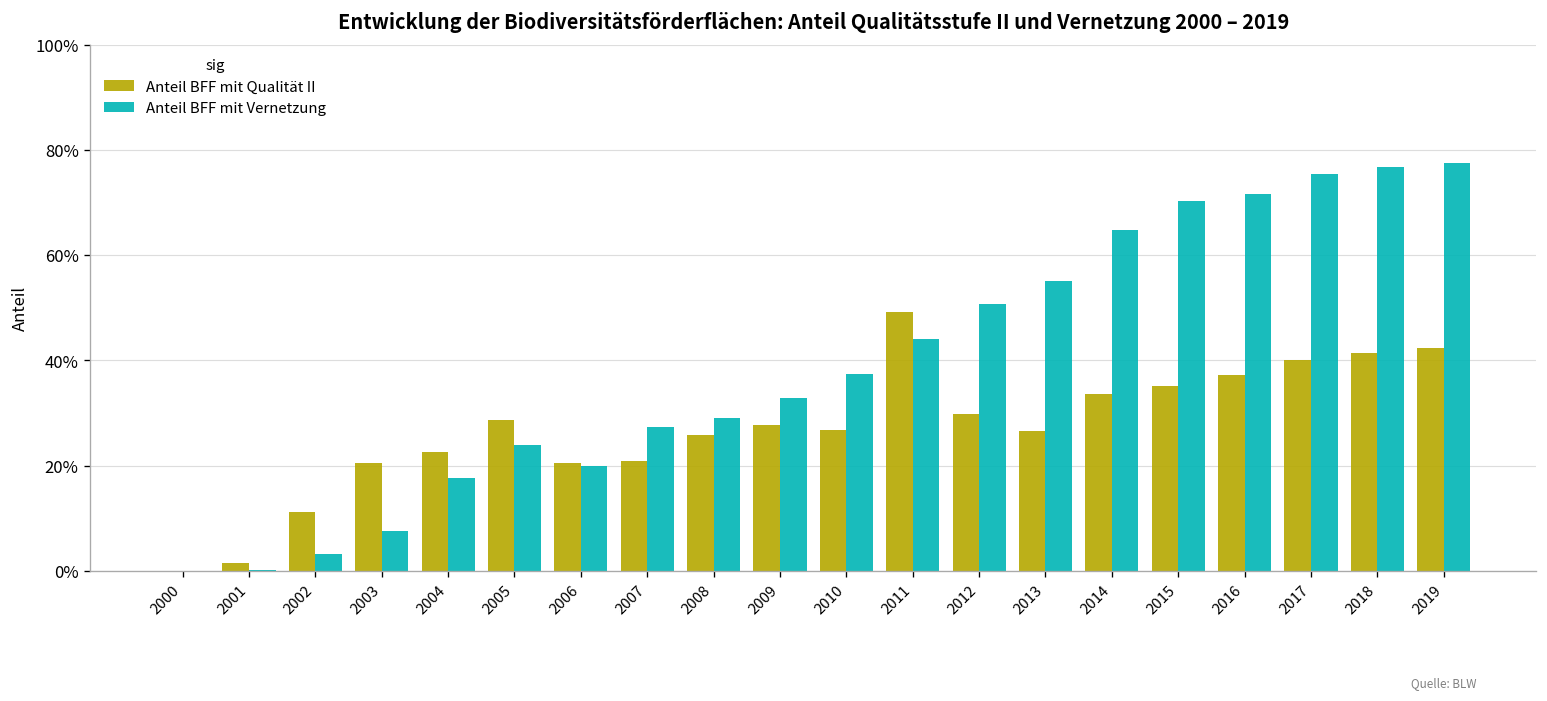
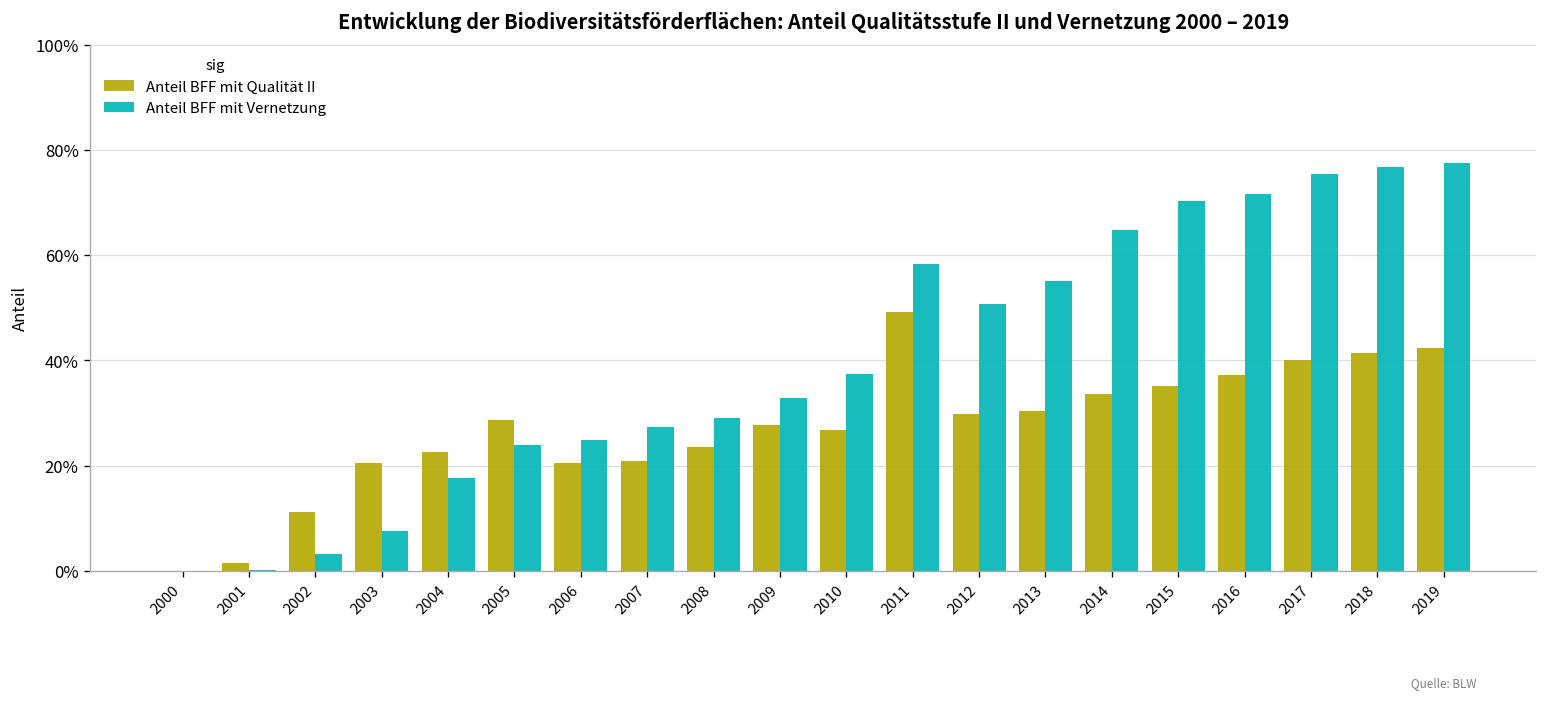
Anteil BFF mit Vernetzung, 2006: 20% -> 25%
Anteil BFF mit Qualität II, 2008: 26% -> 24%
Anteil BFF mit Vernetzung, 2011: 44% -> 58%
Anteil BFF mit Qualität II, 2013: 27% -> 30%
